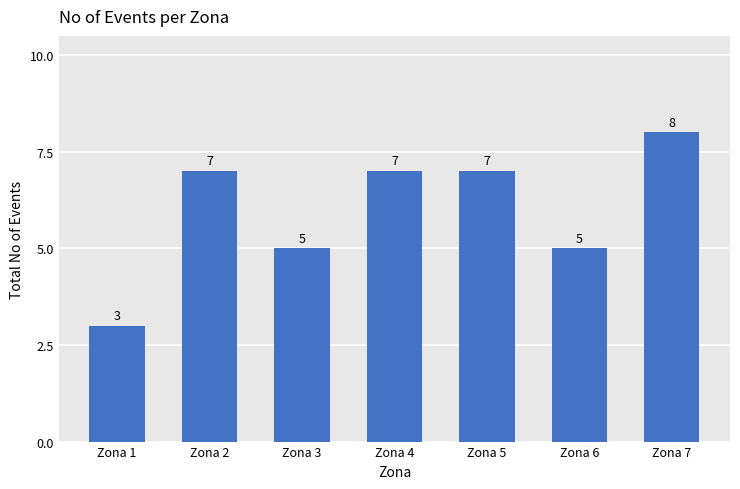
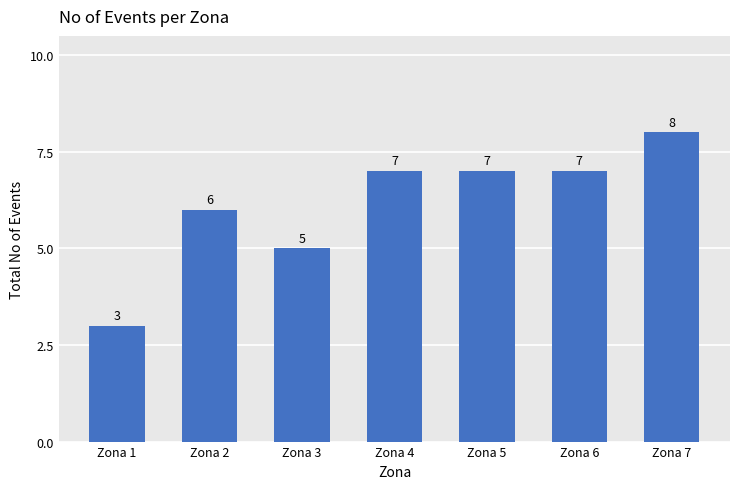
Zona 2: 7 -> 6
Zona 6: 5 -> 7
